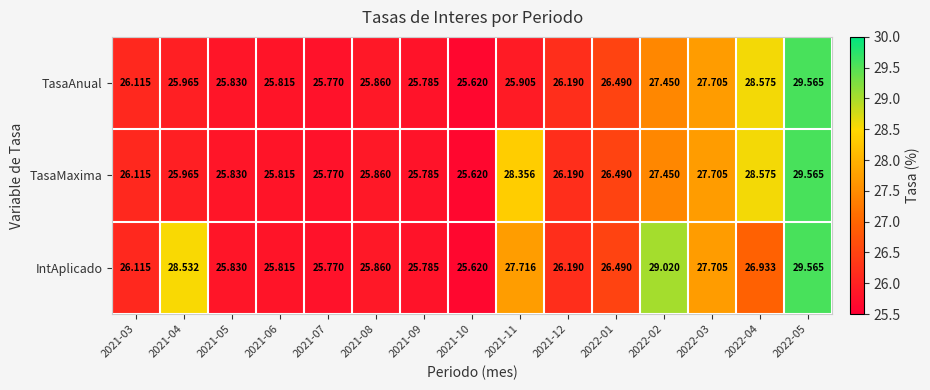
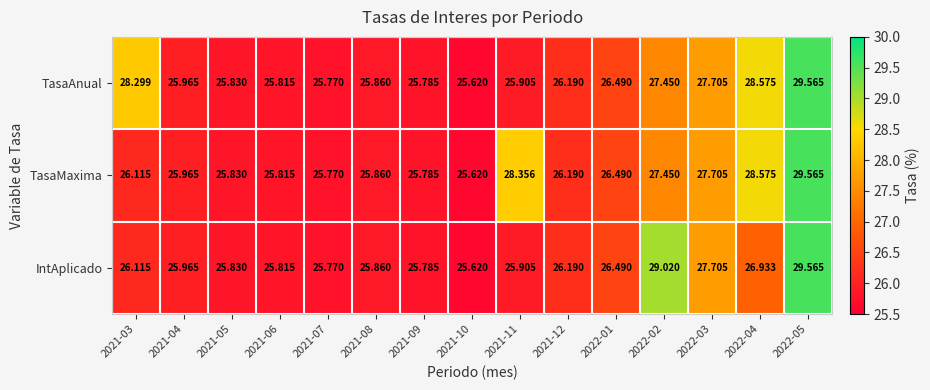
TasaAnual, 2021-03: 26.115 -> 28.299
IntAplicado, 2021-04: 28.532 -> 25.965
IntAplicado, 2021-11: 27.716 -> 25.905
